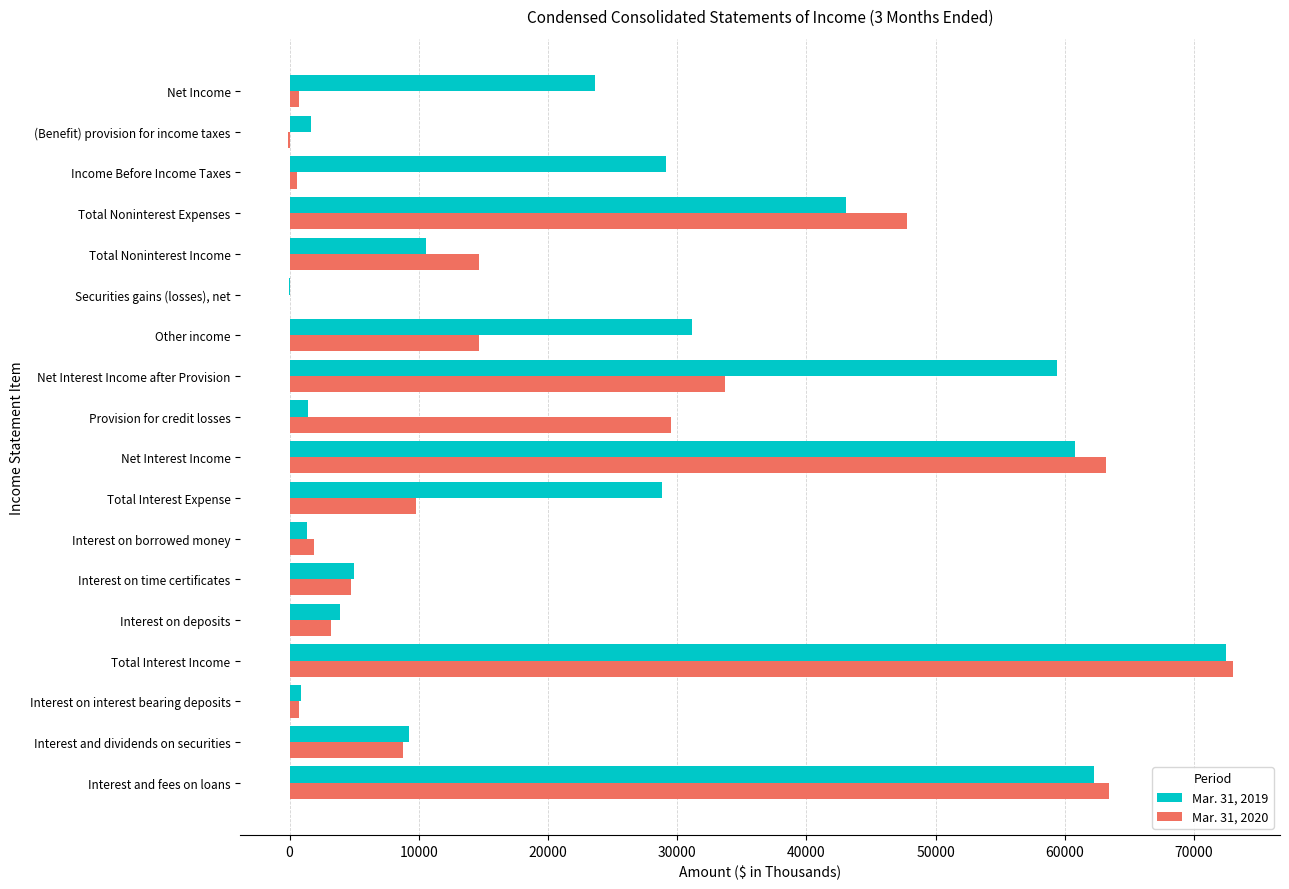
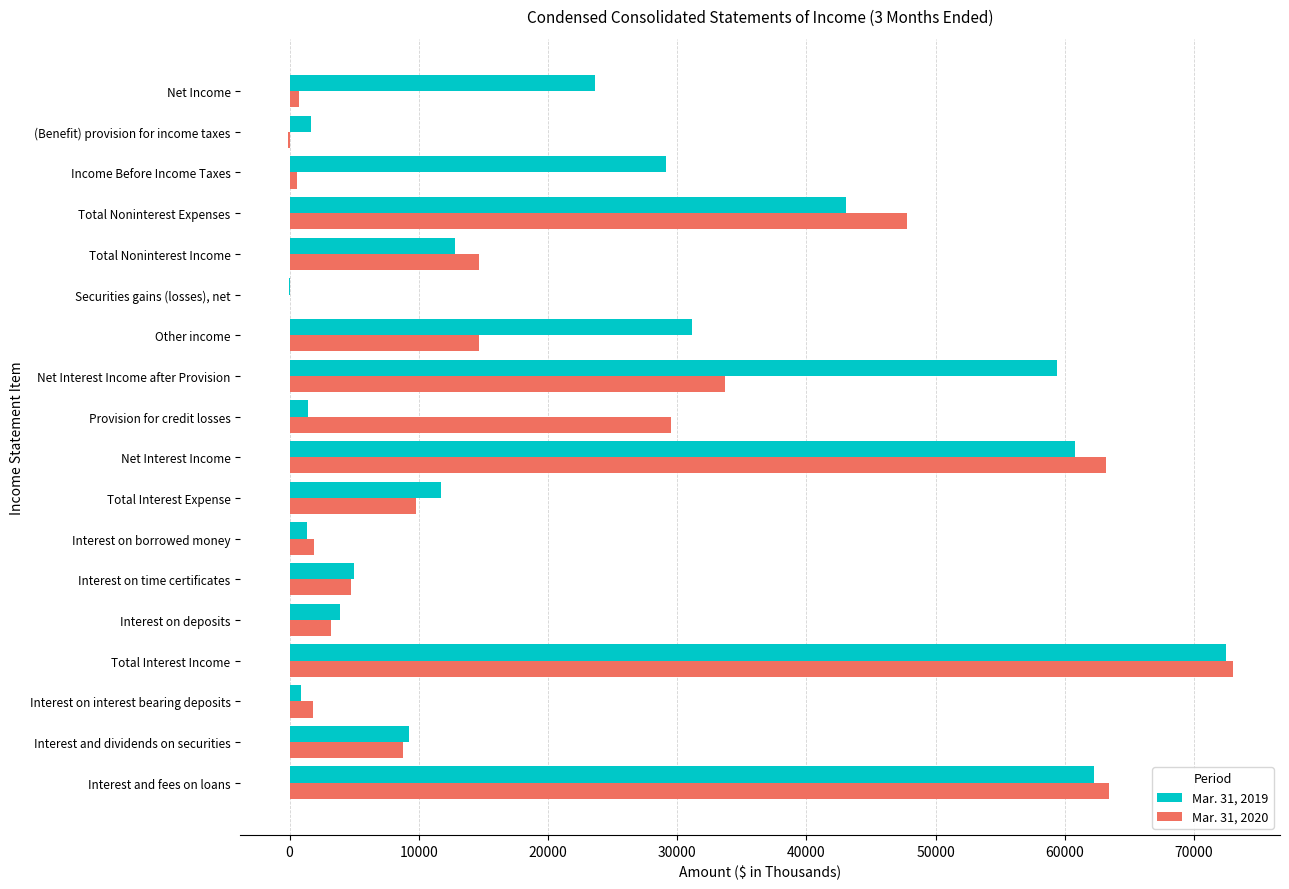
Mar. 31, 2019, Total Noninterest Income: 10600 -> 12800
Mar. 31, 2019, Total Interest Expense: 28800 -> 11700
Mar. 31, 2020, Interest on interest bearing deposits: 700 -> 1800
